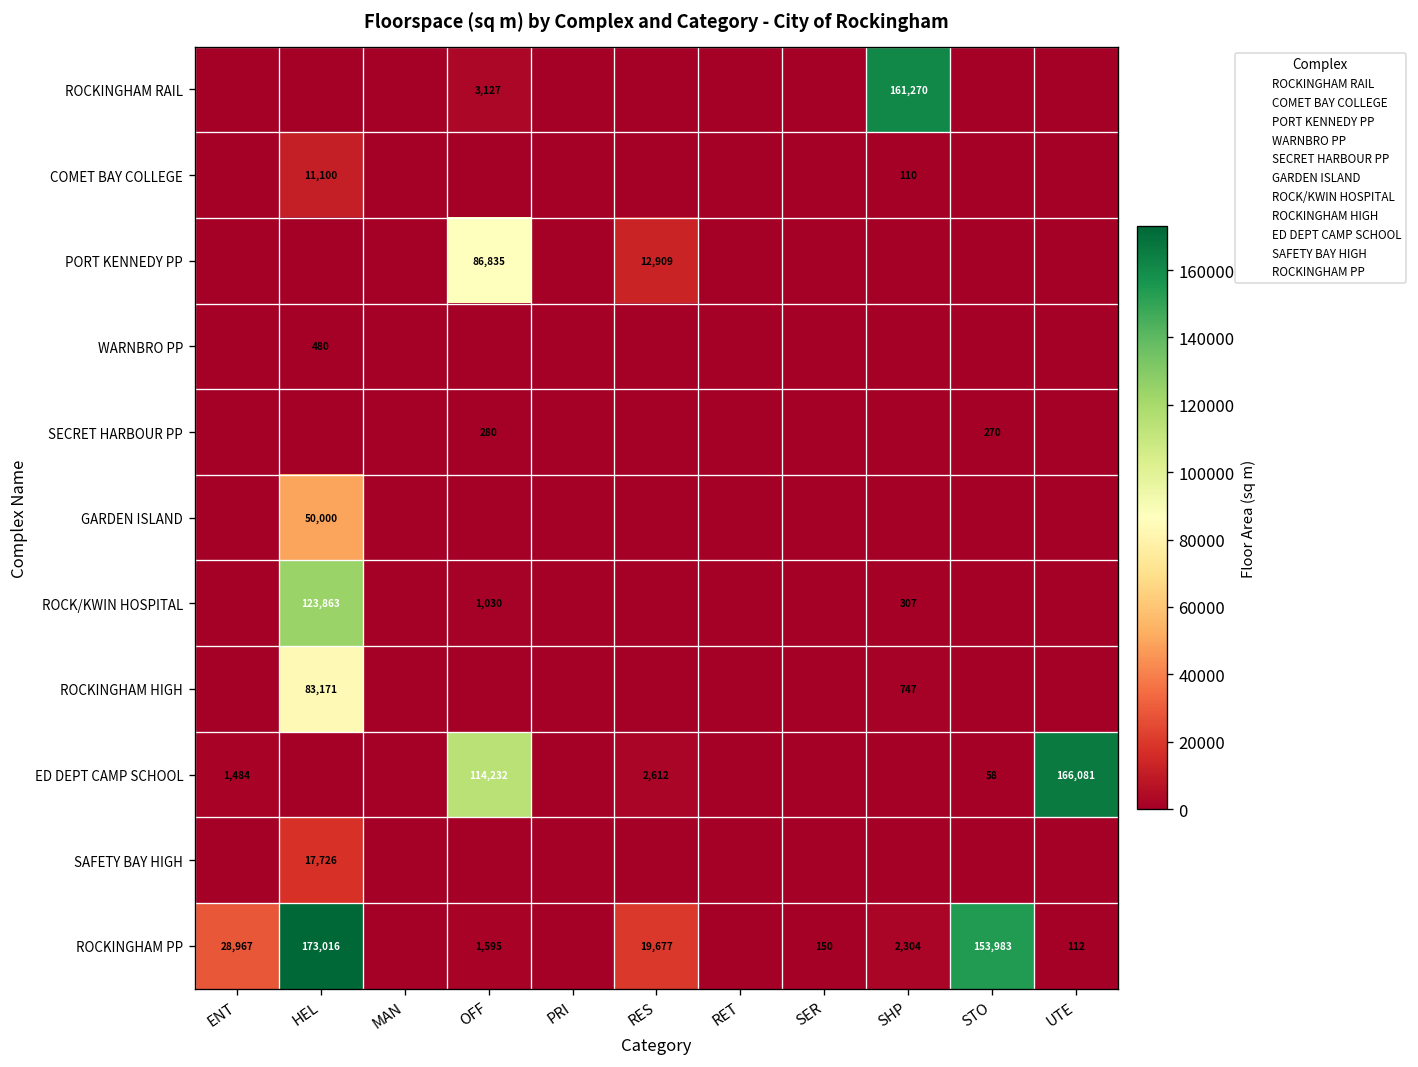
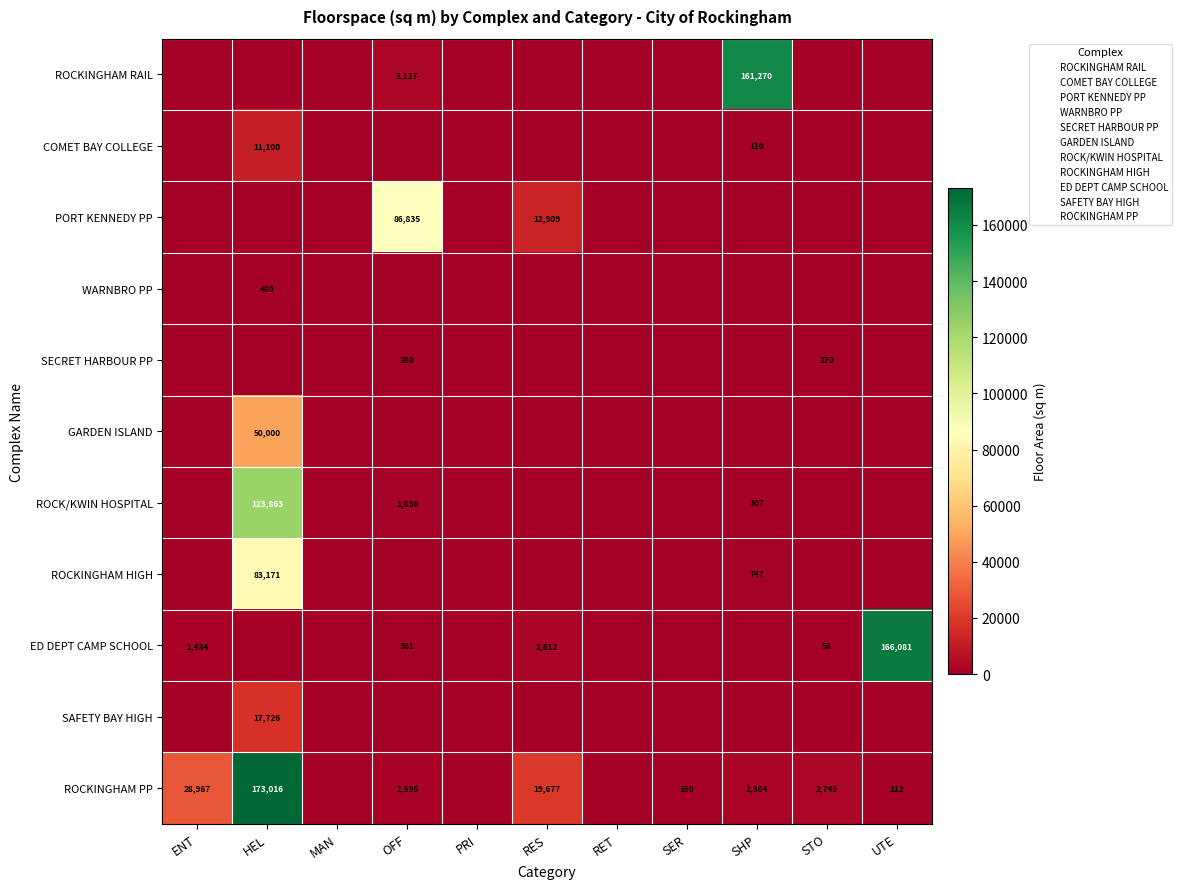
ED DEPT CAMP SCHOOL, OFF: 114,232 -> 381
ROCKINGHAM PP, STO: 153,983 -> 2,745
